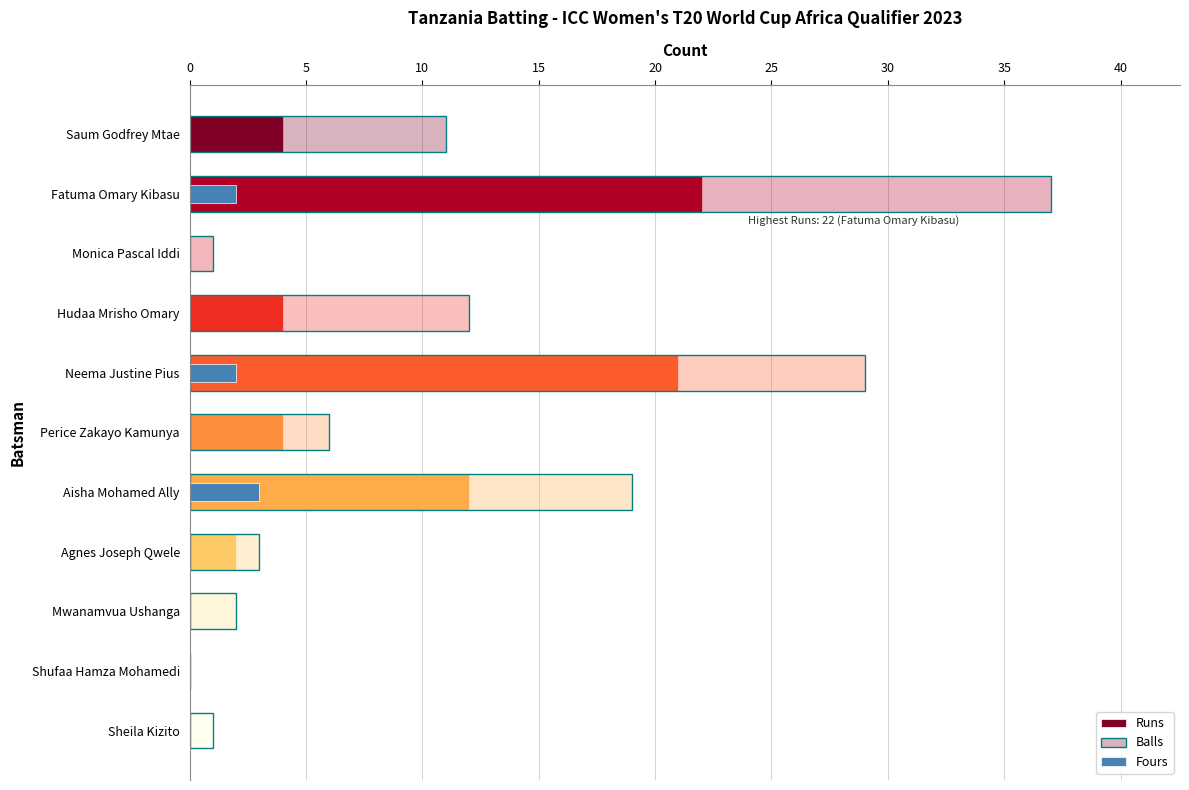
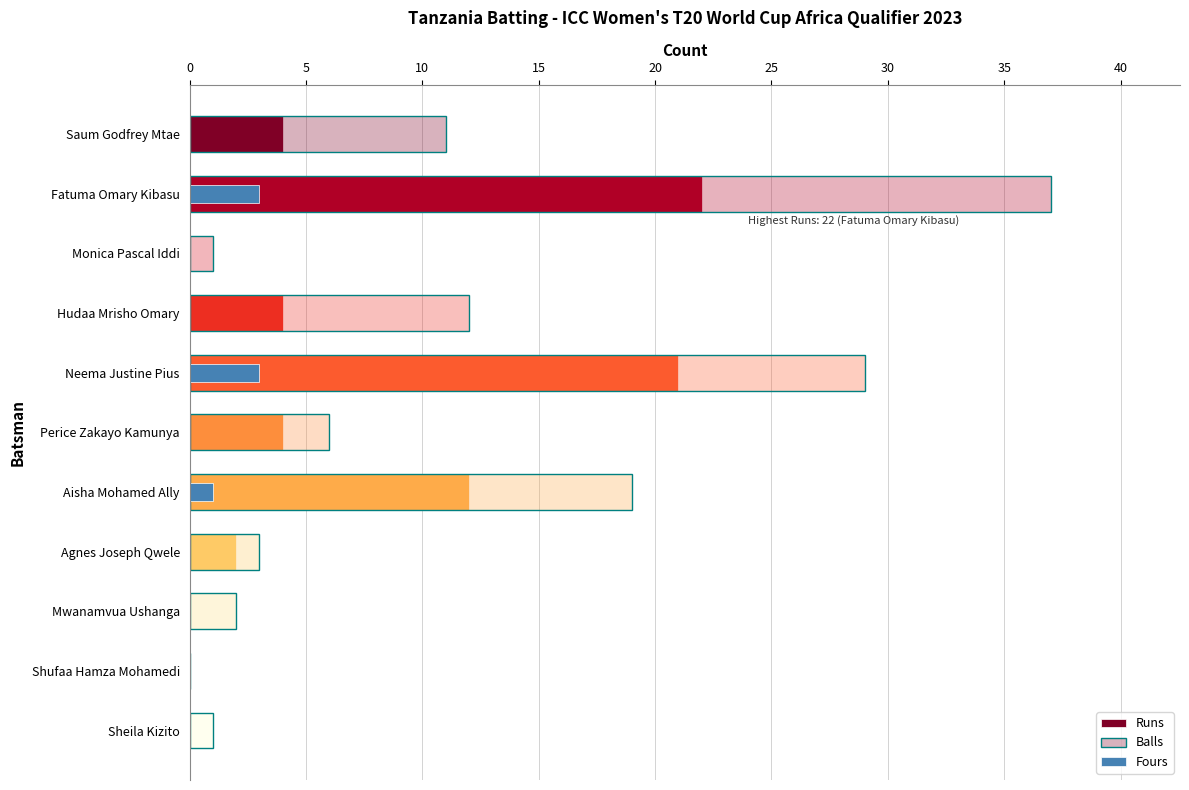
Fours, Fatuma Omary Kibasu: 2 -> 3
Fours, Neema Justine Pius: 2 -> 3
Fours, Aisha Mohamed Ally: 3 -> 1
